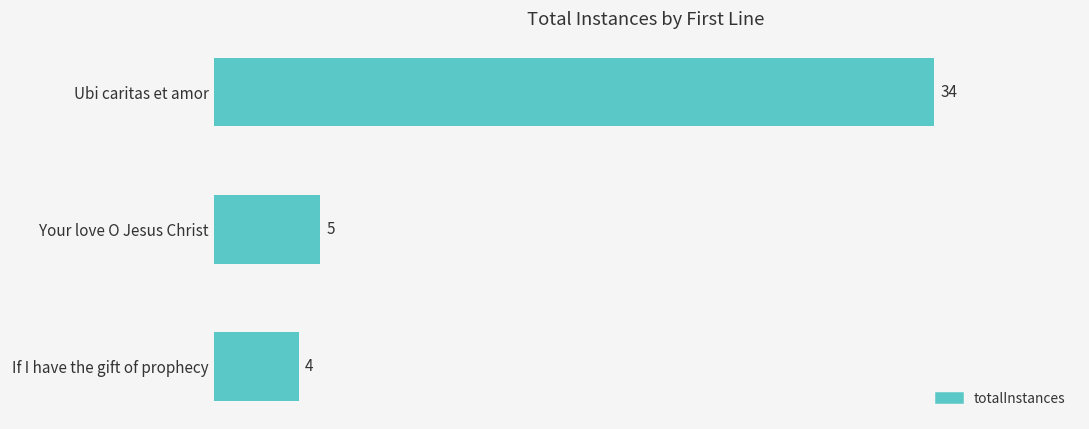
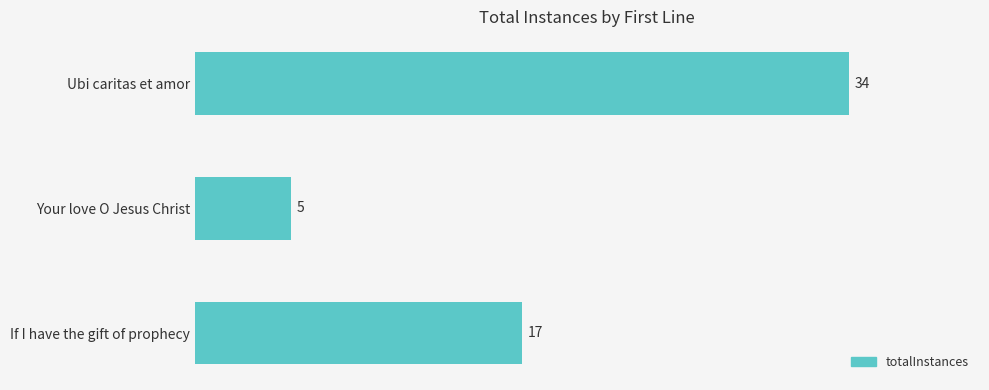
If I have the gift of prophecy: 4 -> 17
